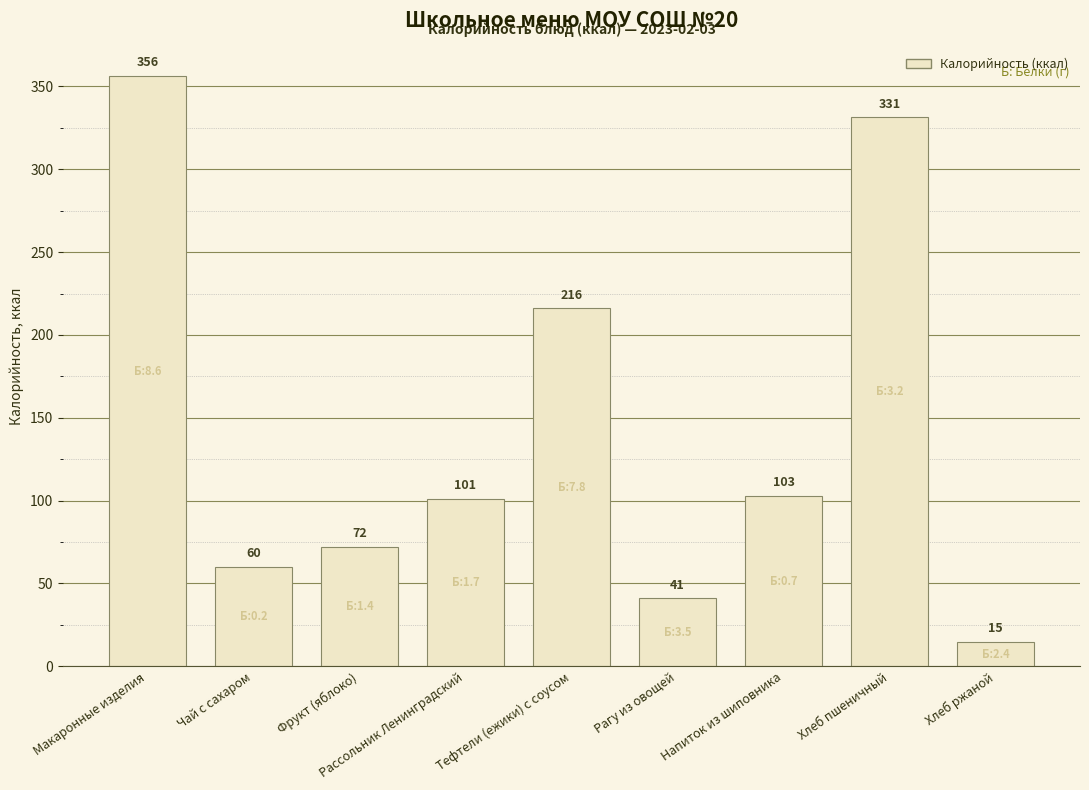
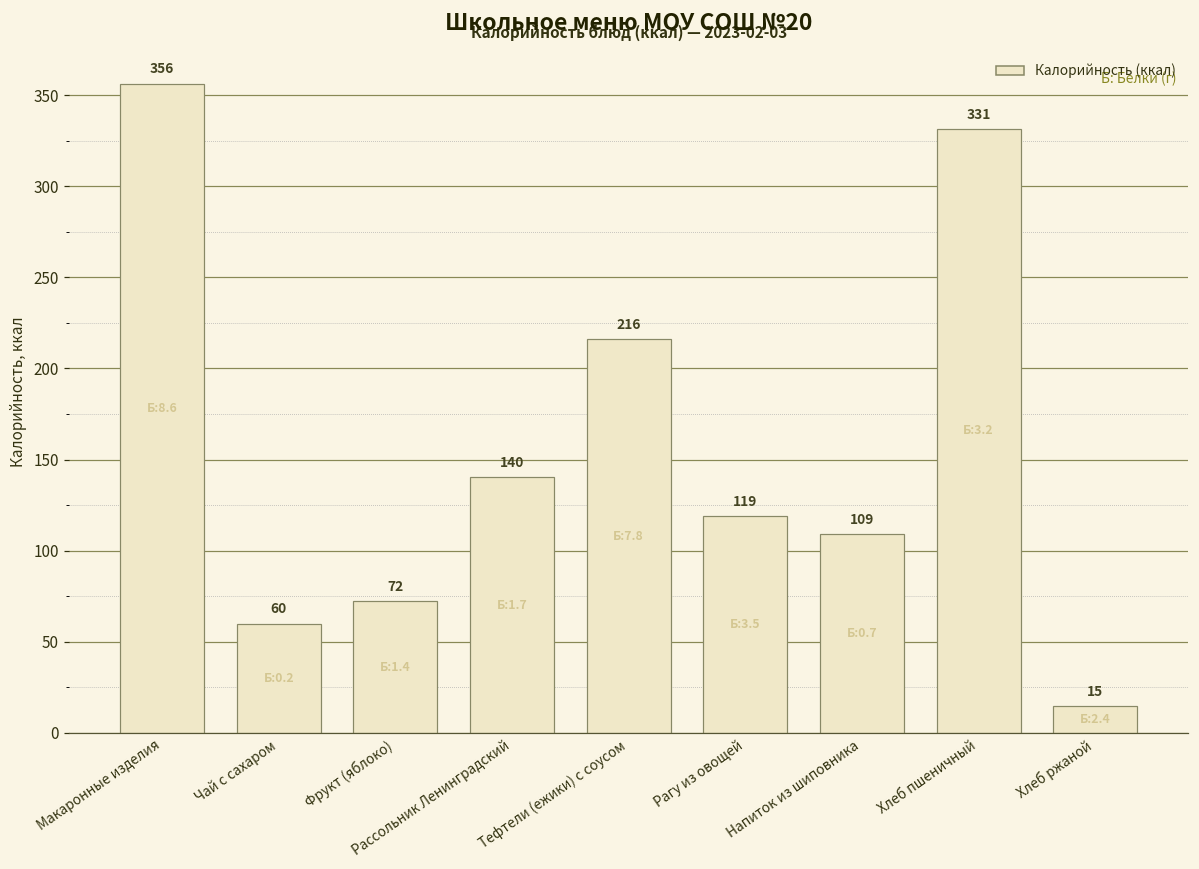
Рассольник Ленинградский: 101 -> 140
Рагу из овощей: 41 -> 119
Напиток из шиповника: 103 -> 109
